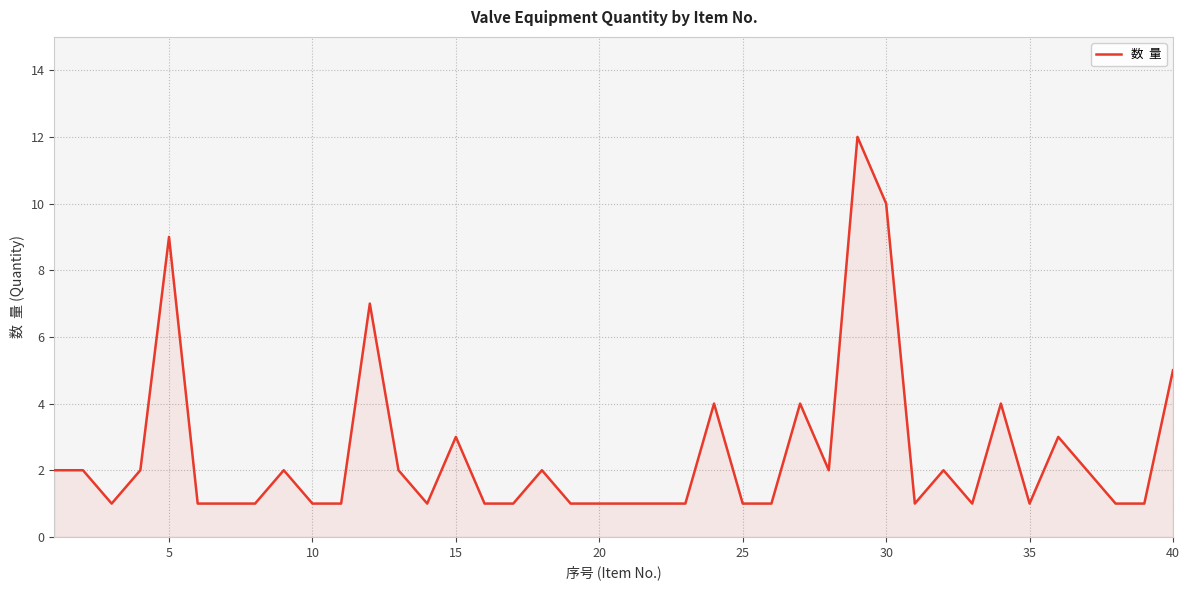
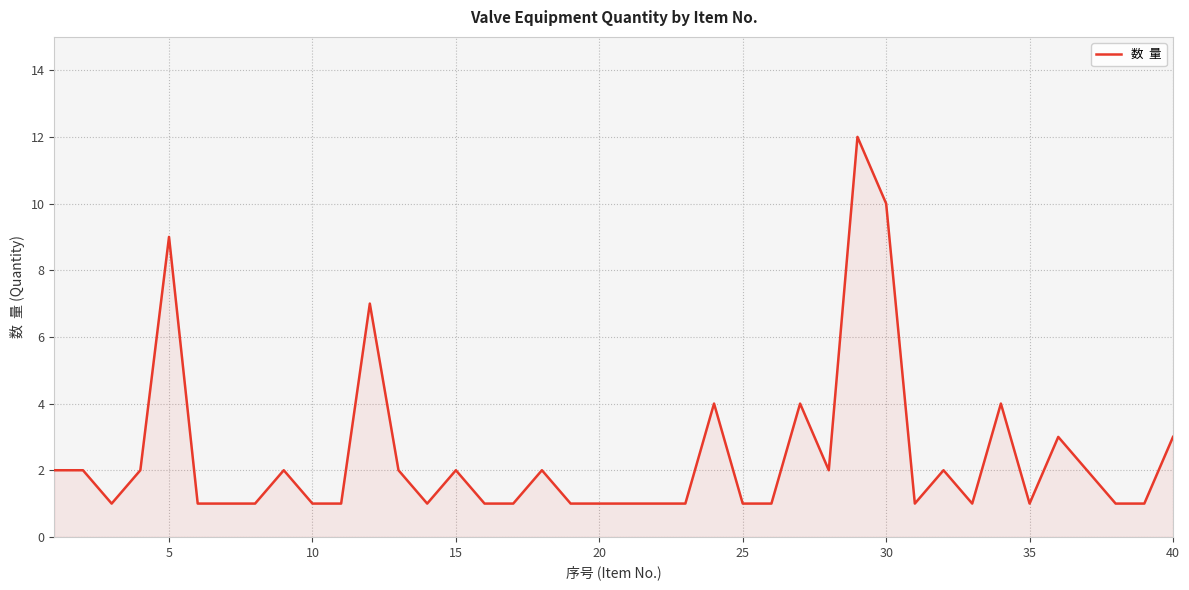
15: 3 -> 2
40: 5 -> 3
